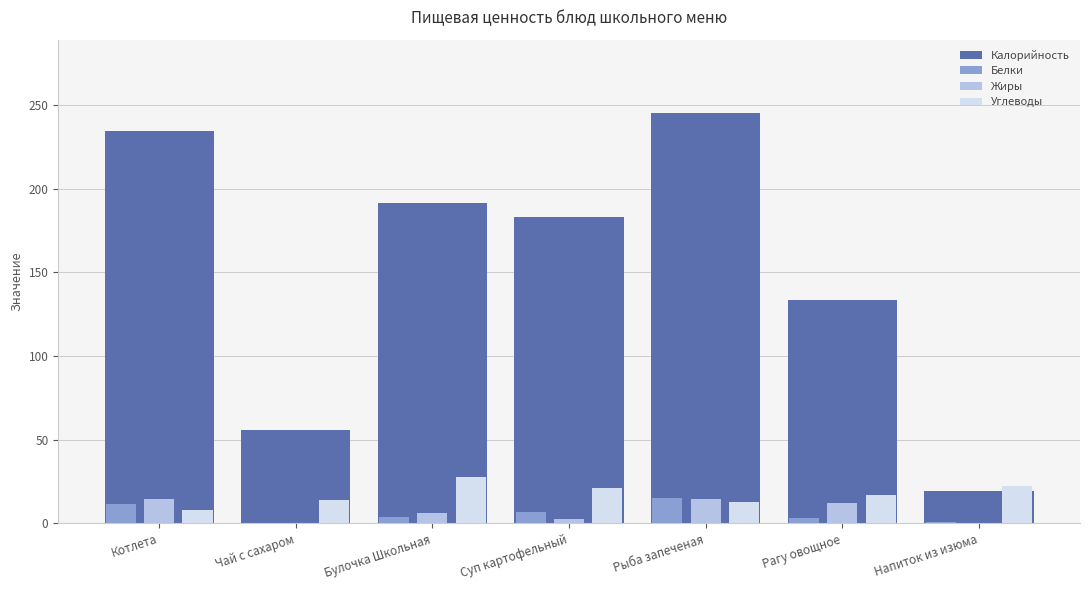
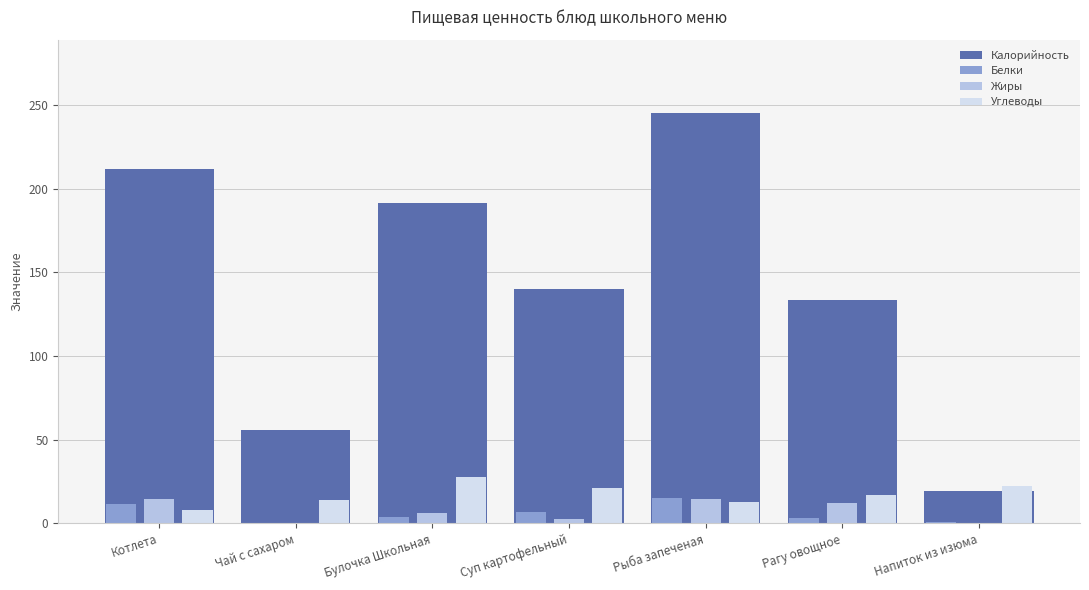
Калорийность, Котлета: 235 -> 212
Калорийность, Суп картофельный: 183 -> 140
